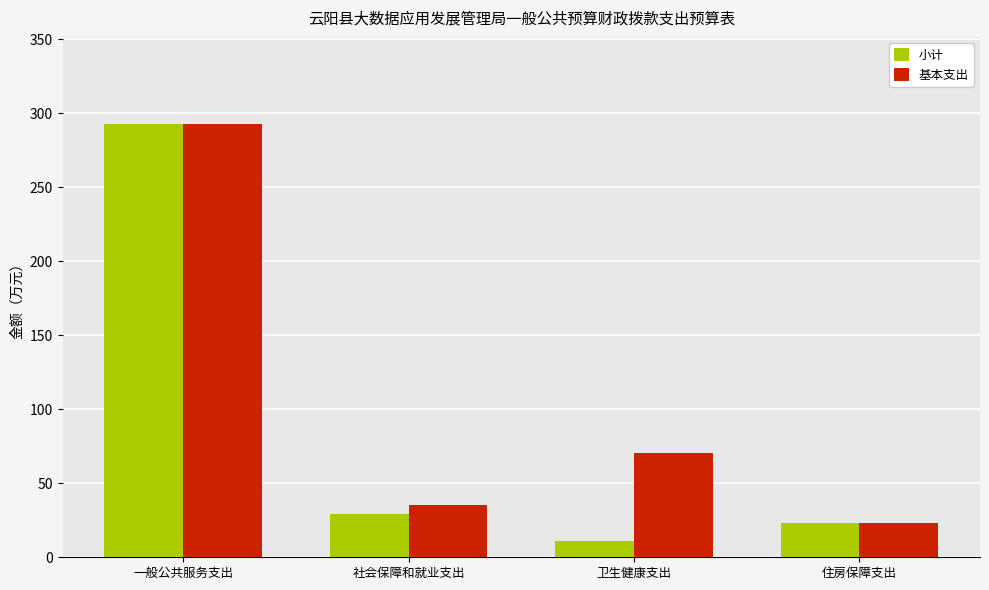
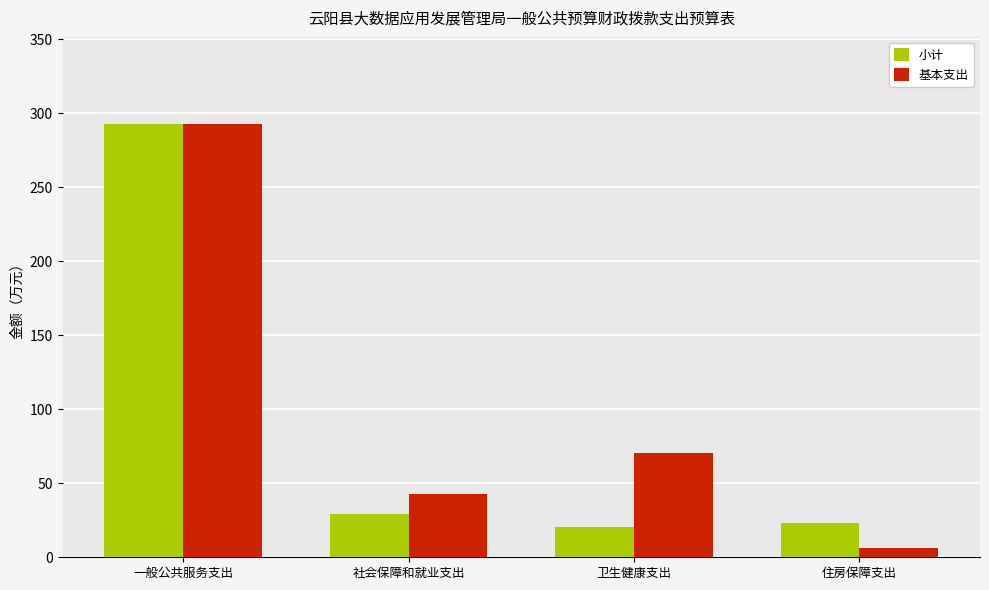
基本支出, 社会保障和就业支出: 36 -> 43
小计, 卫生健康支出: 11 -> 21
基本支出, 住房保障支出: 23 -> 7
